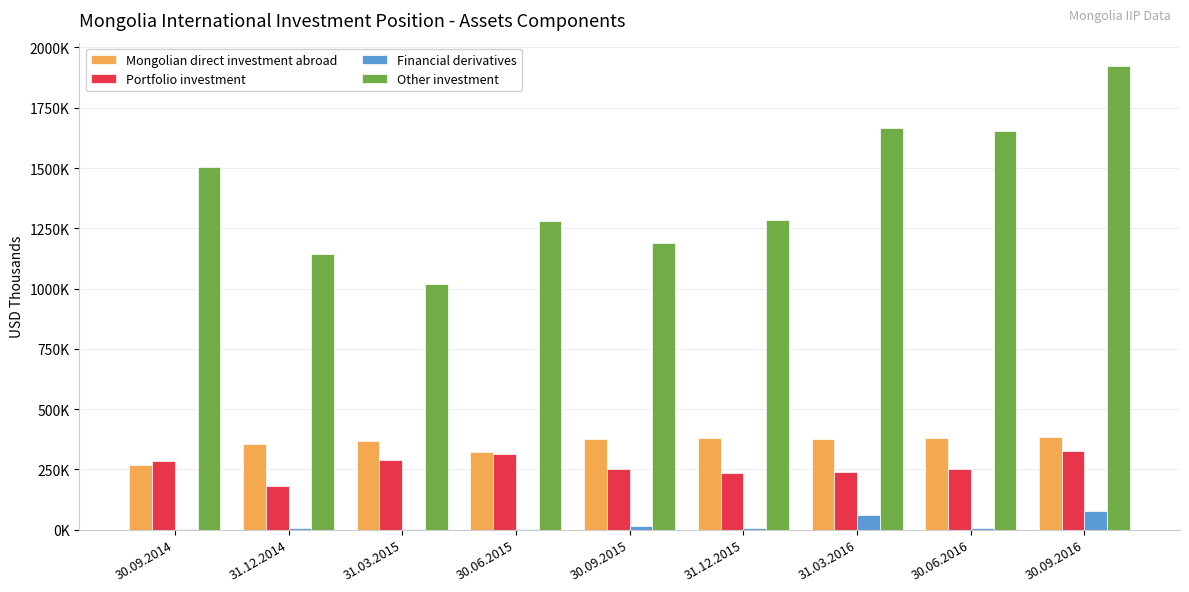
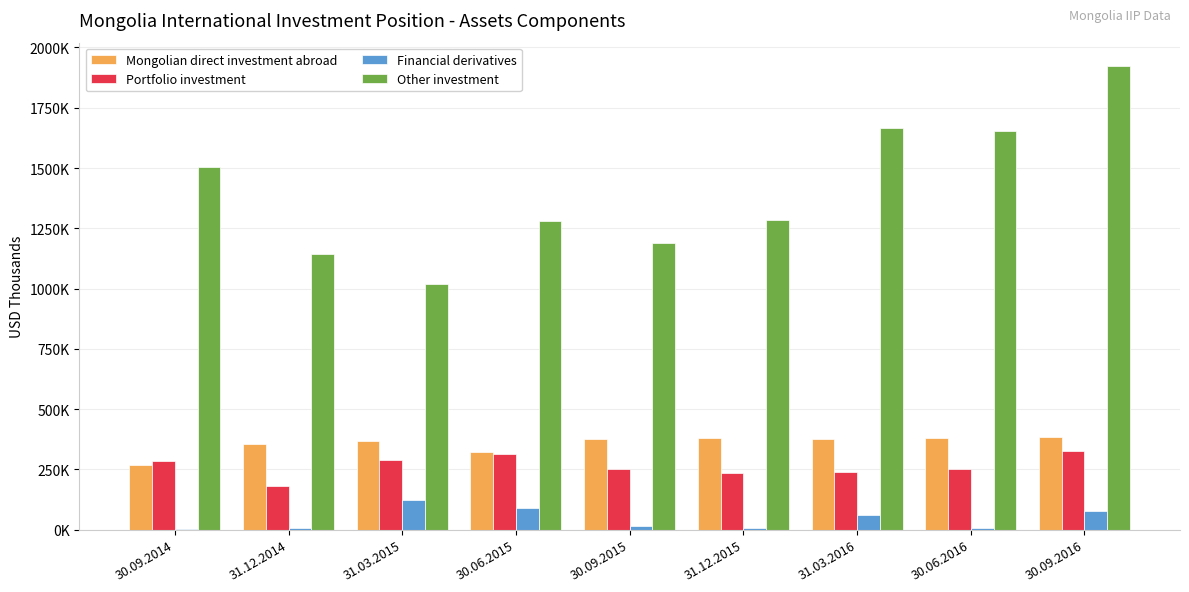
Financial derivatives, 31.03.2015: 0 -> 120000
Financial derivatives, 30.06.2015: 0 -> 90000
